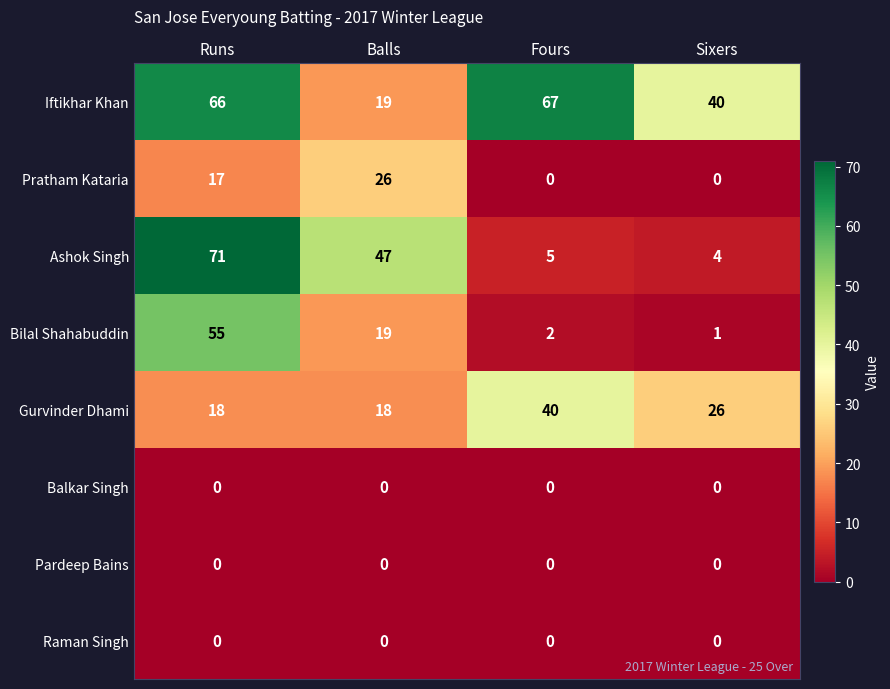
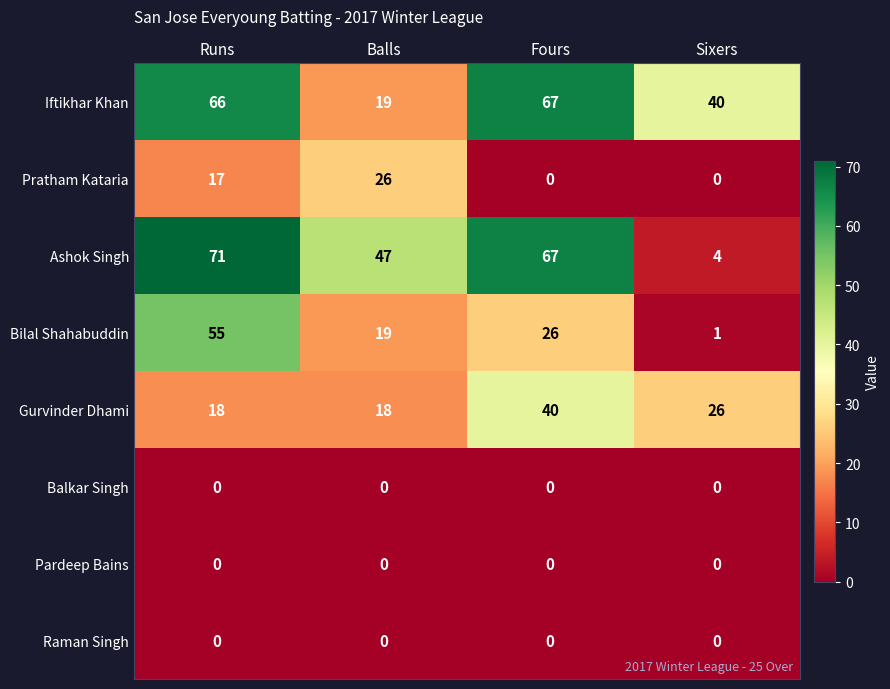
Ashok Singh, Fours: 5 -> 67
Bilal Shahabuddin, Fours: 2 -> 26
